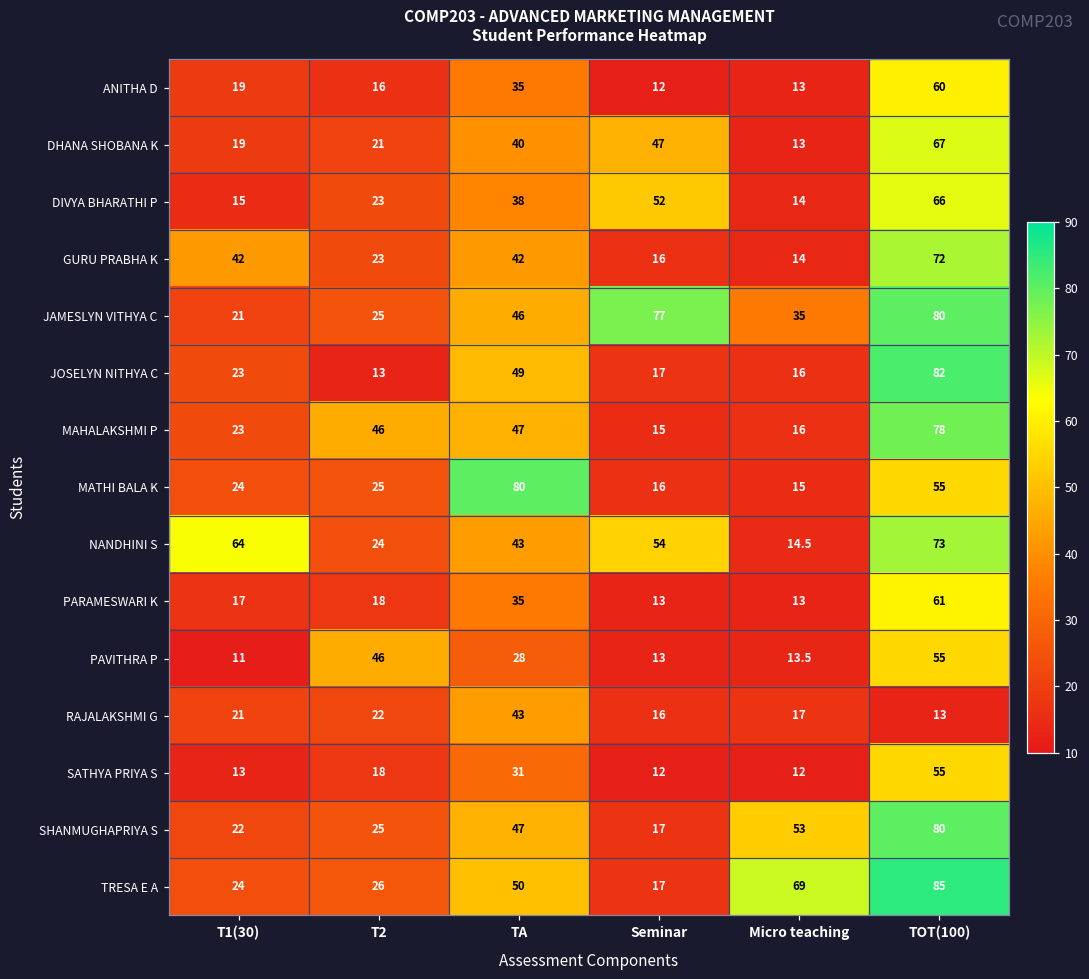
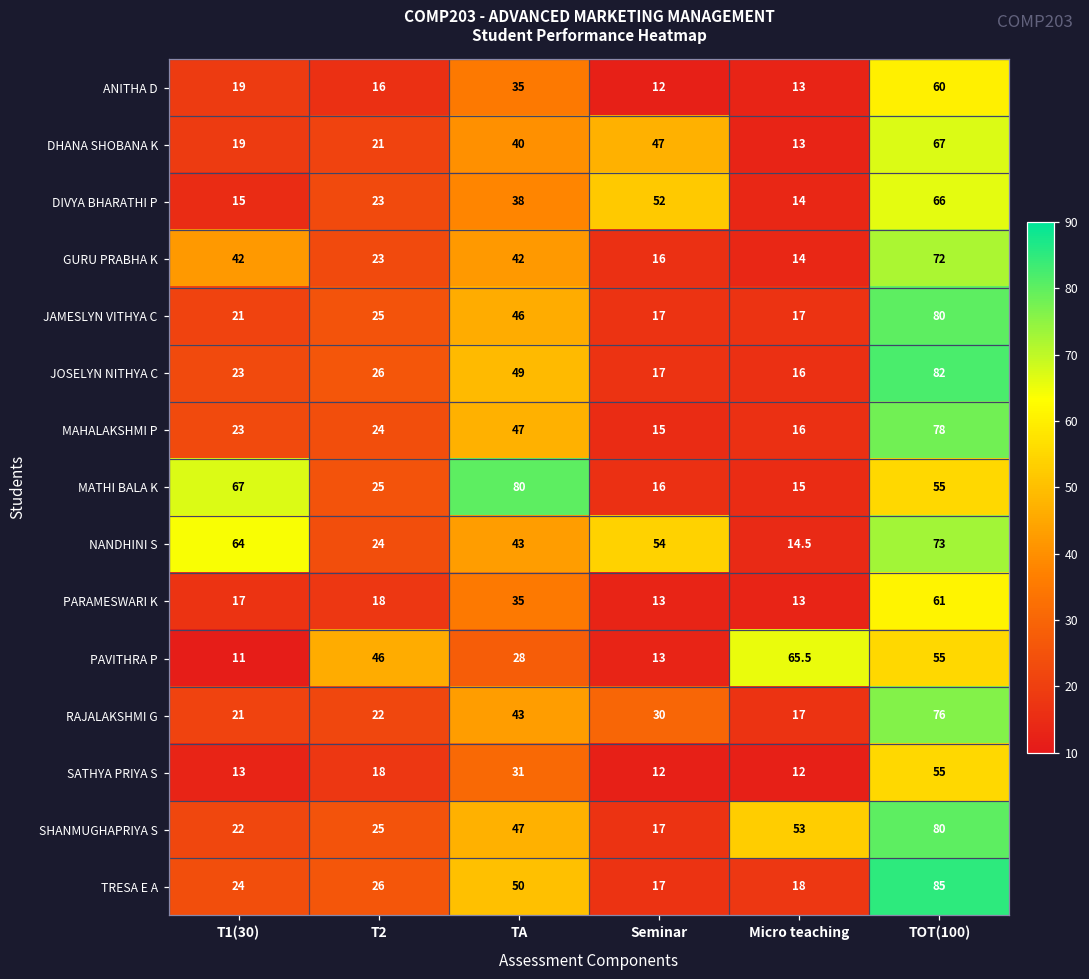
JAMESLYN VITHYA C, Seminar: 77 -> 17
JAMESLYN VITHYA C, Micro teaching: 35 -> 17
JOSELYN NITHYA C, T2: 13 -> 26
MAHALAKSHMI P, T2: 46 -> 24
MATHI BALA K, T1(30): 24 -> 67
PAVITHRA P, Micro teaching: 13.5 -> 65.5
RAJALAKSHMI G, Seminar: 16 -> 30
RAJALAKSHMI G, TOT(100): 13 -> 76
TRESA E A, Micro teaching: 69 -> 18
